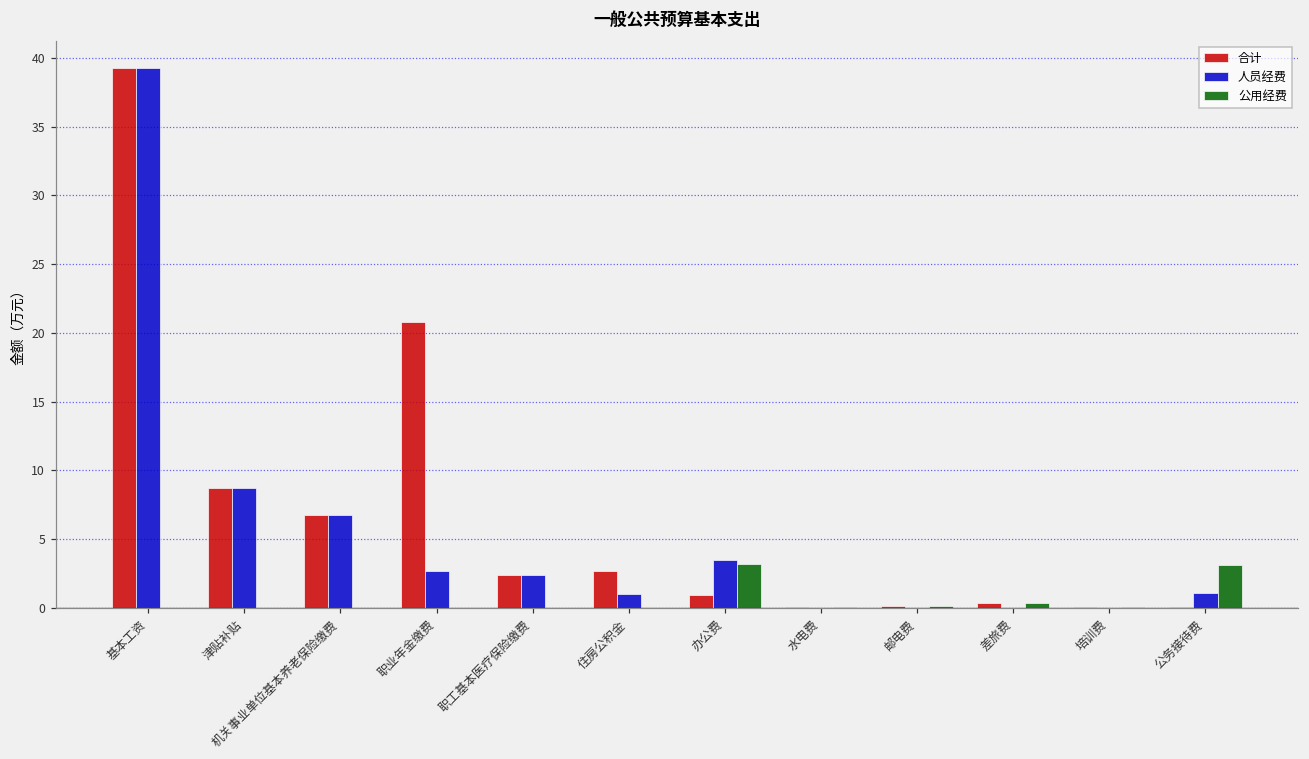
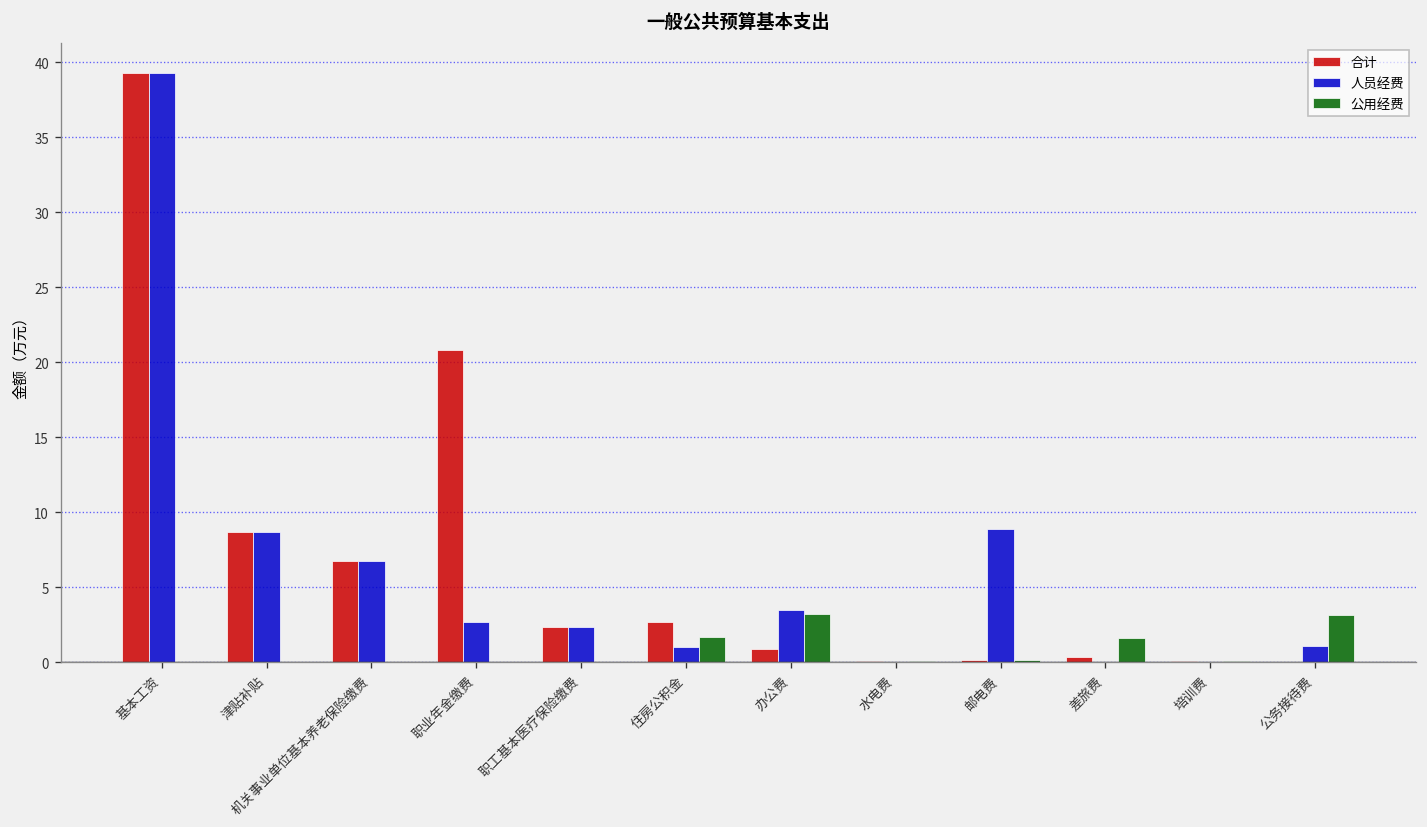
公用经费, 住房公积金: 0.0 -> 1.7
人员经费, 邮电费: 0.0 -> 8.9
公用经费, 差旅费: 0.4 -> 1.6
